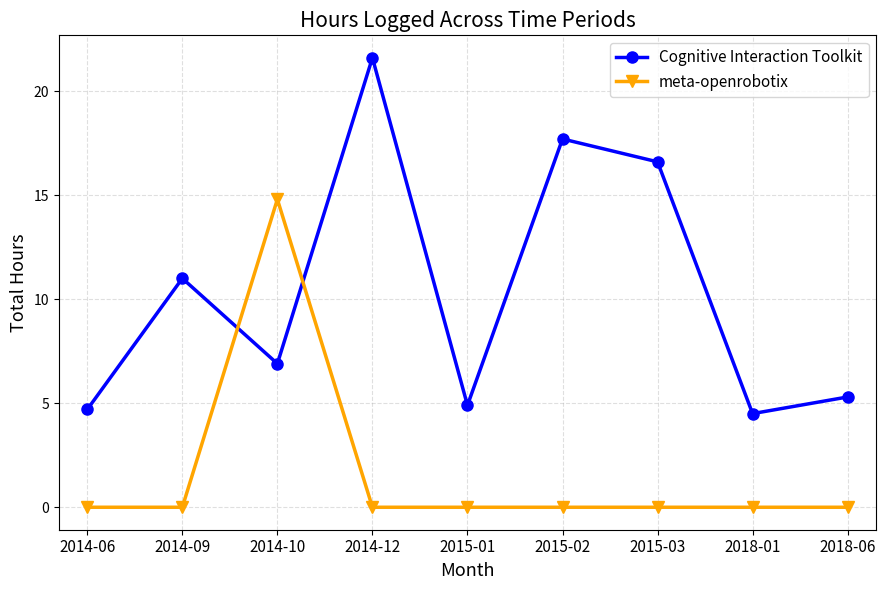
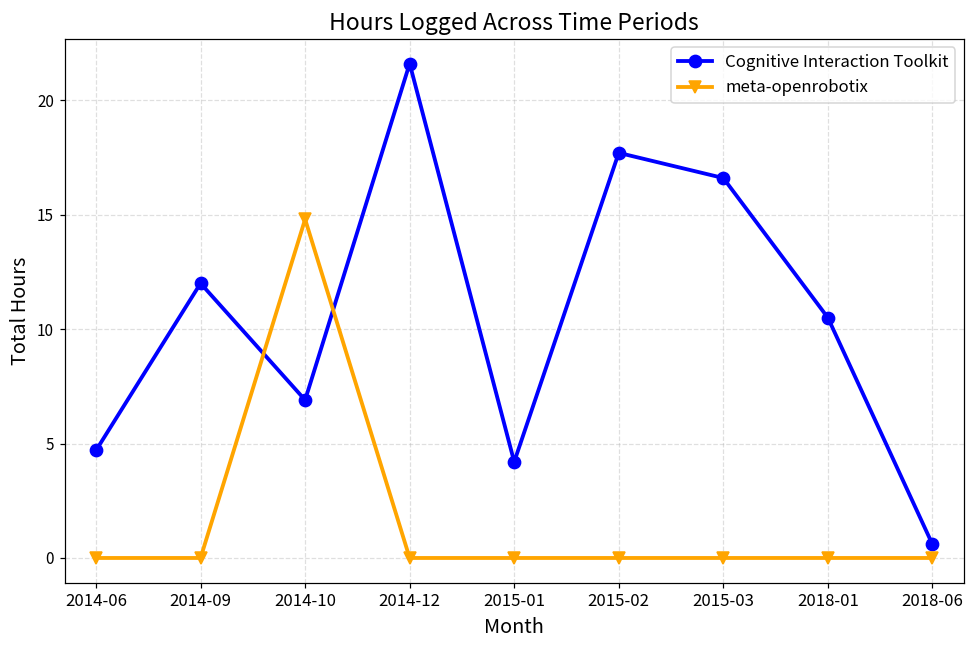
Cognitive Interaction Toolkit, 2014-09: 11 -> 12
Cognitive Interaction Toolkit, 2015-01: 4.9 -> 4.2
Cognitive Interaction Toolkit, 2018-01: 4.5 -> 10.5
Cognitive Interaction Toolkit, 2018-06: 5.3 -> 0.6
